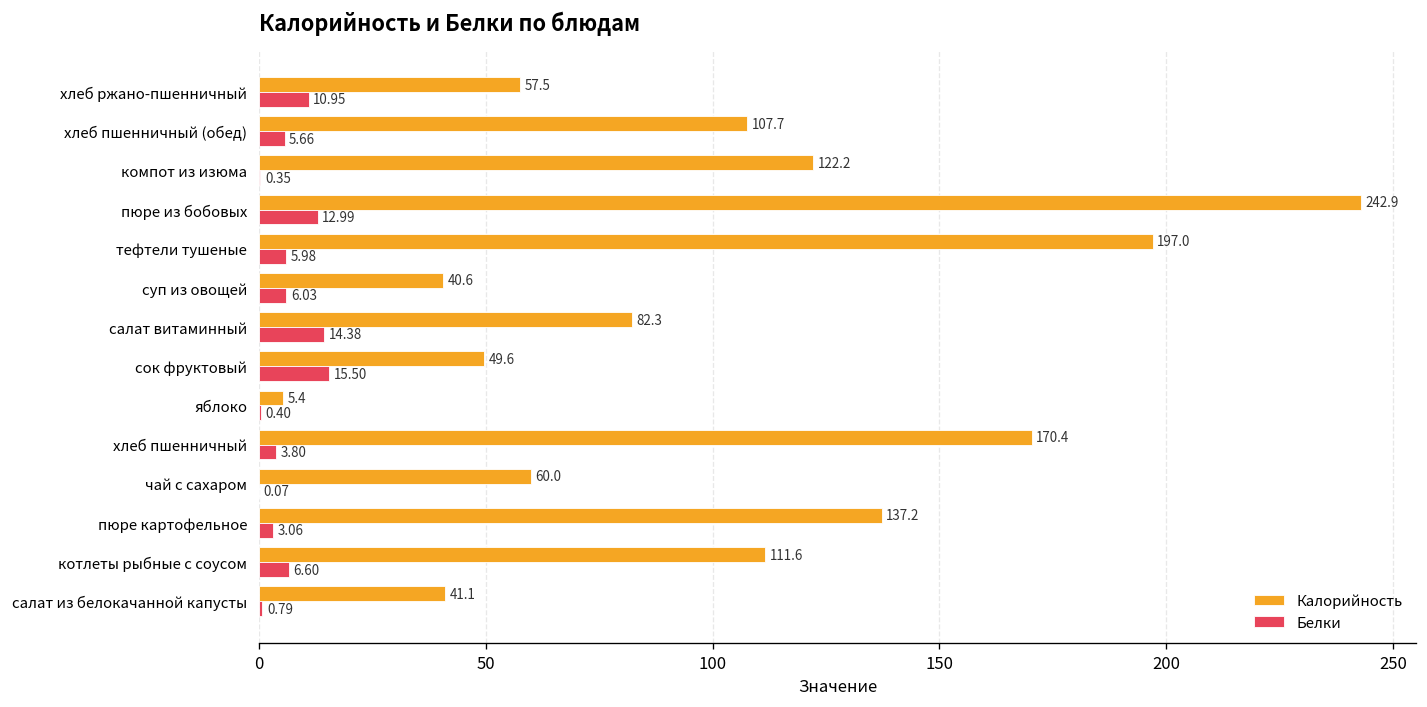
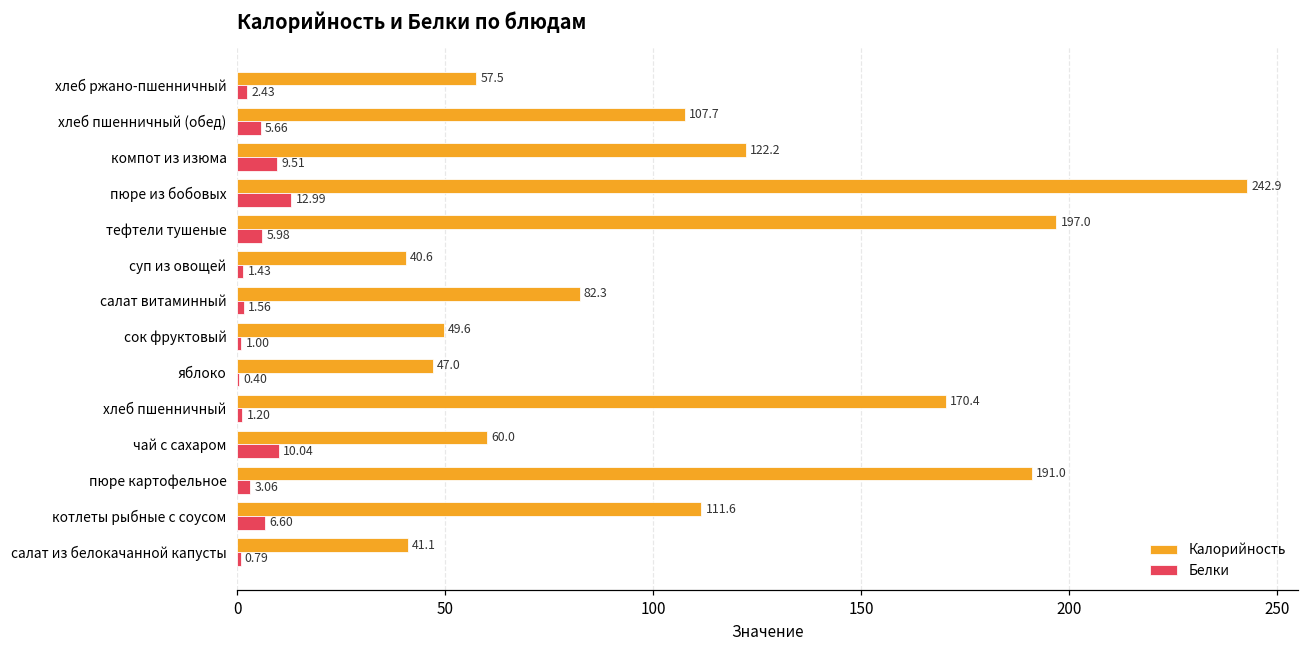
Белки, хлеб ржано-пшенничный: 10.95 -> 2.43
Белки, компот из изюма: 0.35 -> 9.51
Белки, суп из овощей: 6.03 -> 1.43
Белки, салат витаминный: 14.38 -> 1.56
Белки, сок фруктовый: 15.50 -> 1.00
Калорийность, яблоко: 5.4 -> 47.0
Белки, хлеб пшенничный: 3.80 -> 1.20
Белки, чай с сахаром: 0.07 -> 10.04
Калорийность, пюре картофельное: 137.2 -> 191.0
